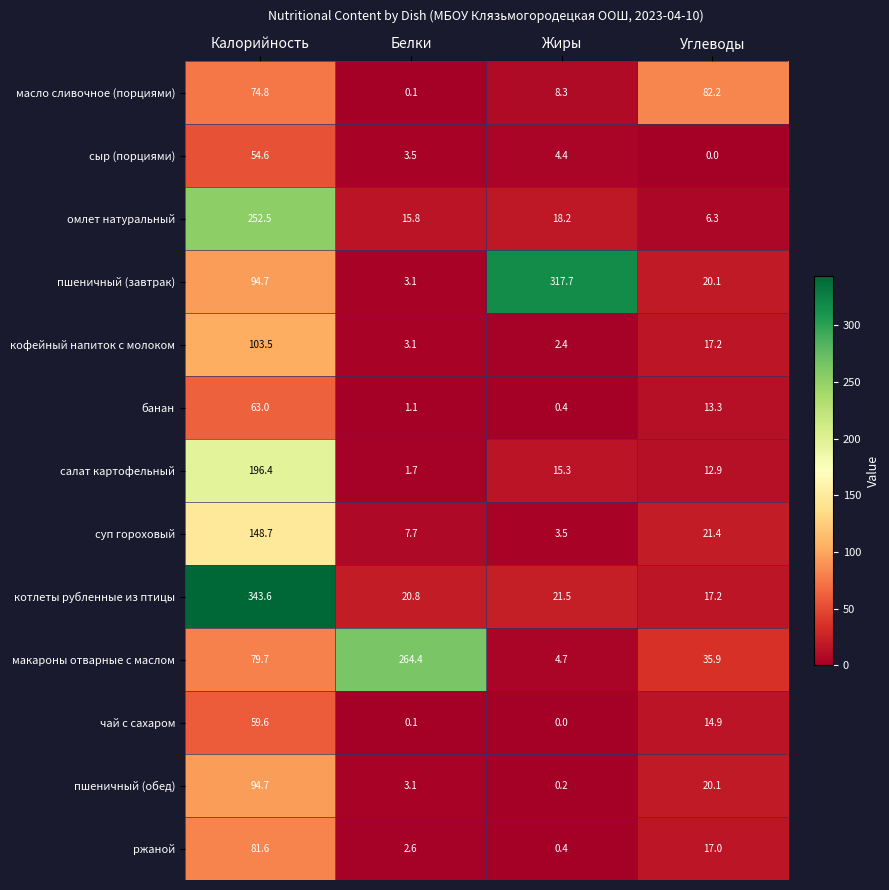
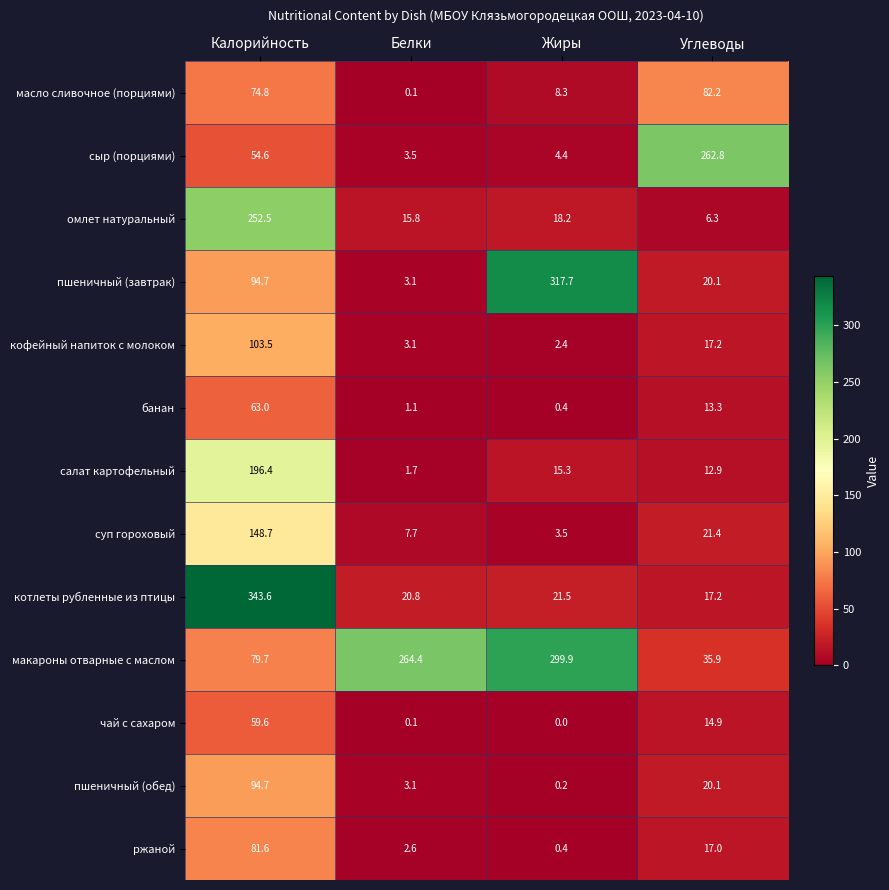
сыр (порциями), Углеводы: 0.0 -> 262.8
макароны отварные с маслом, Жиры: 4.7 -> 299.9
